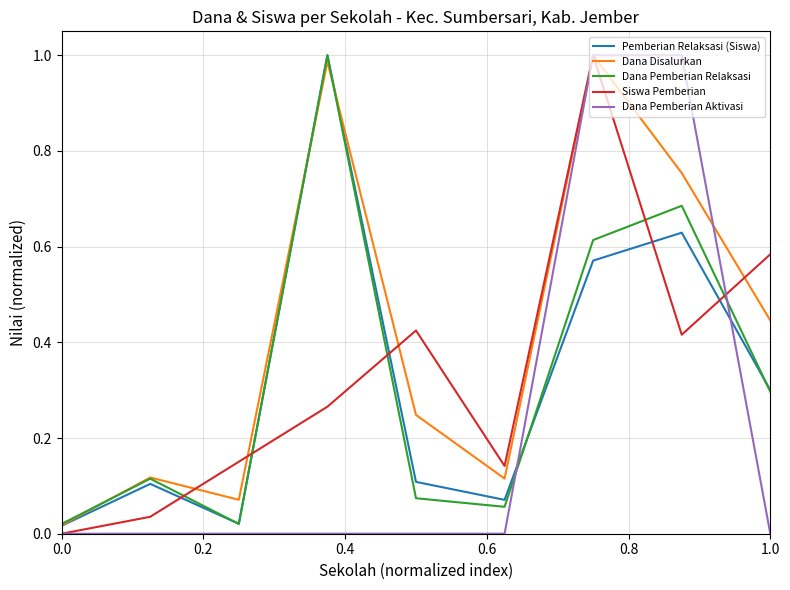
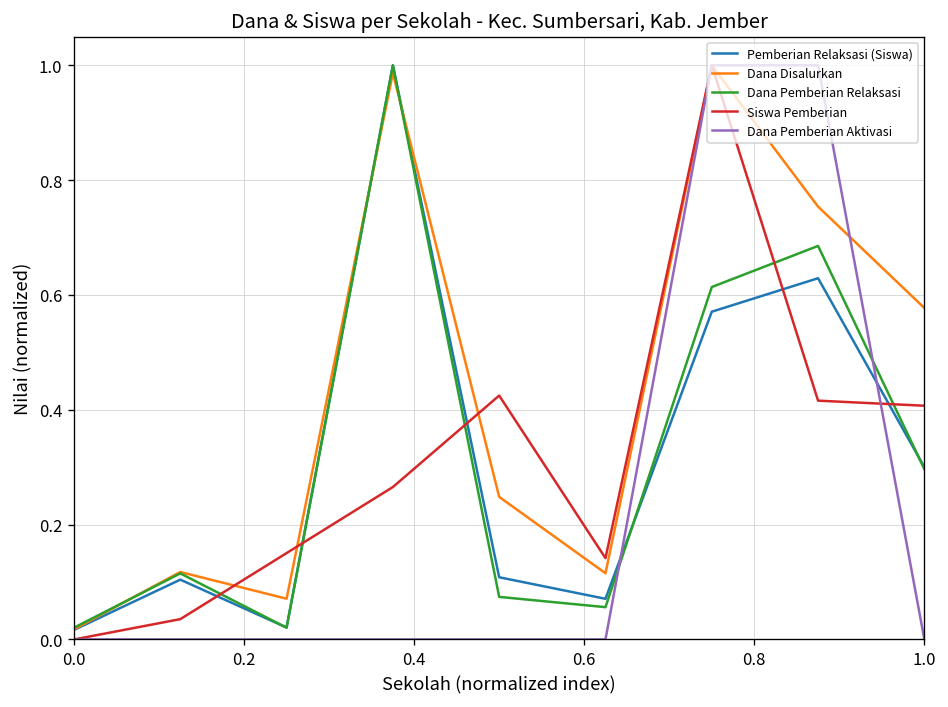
Dana Disalurkan, 1.0: 0.45 -> 0.58
Siswa Pemberian, 1.0: 0.58 -> 0.41
